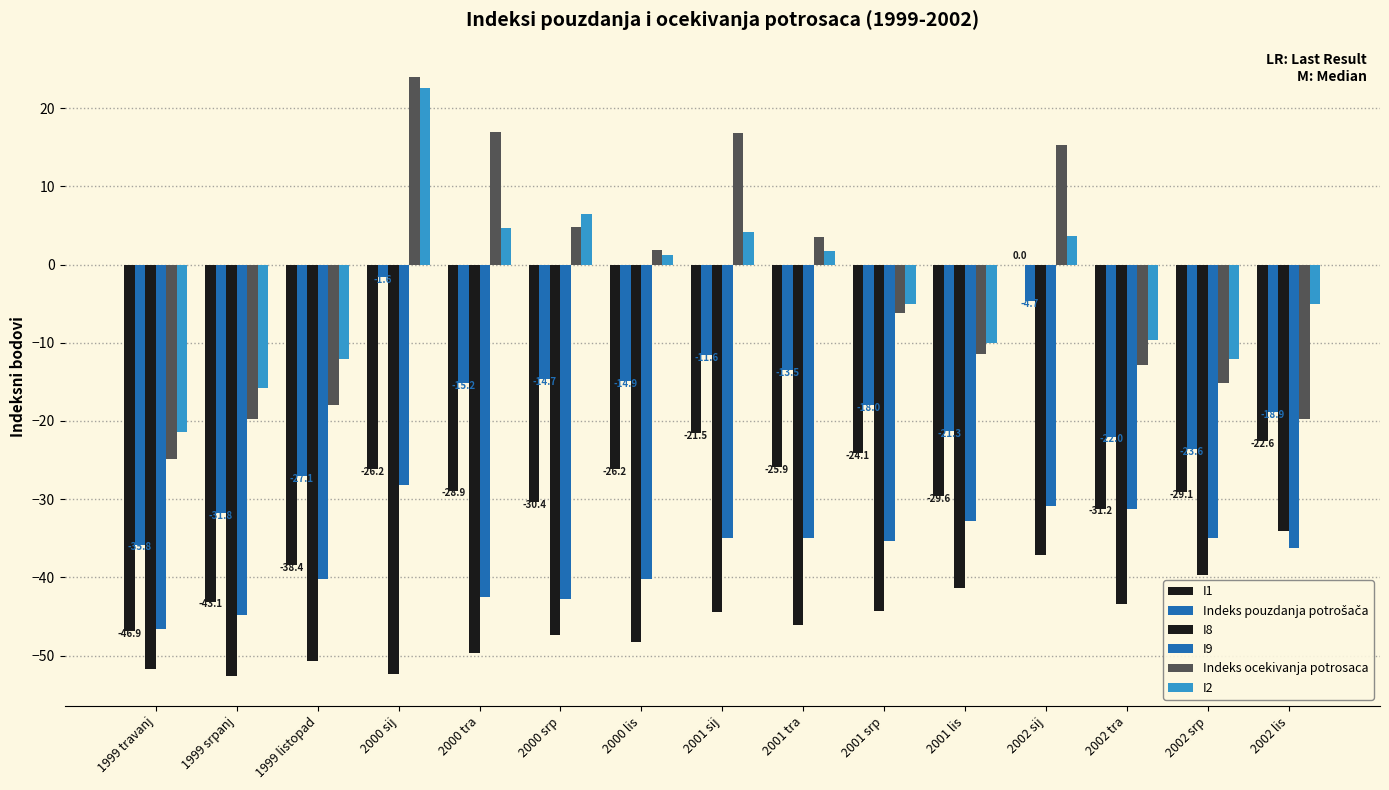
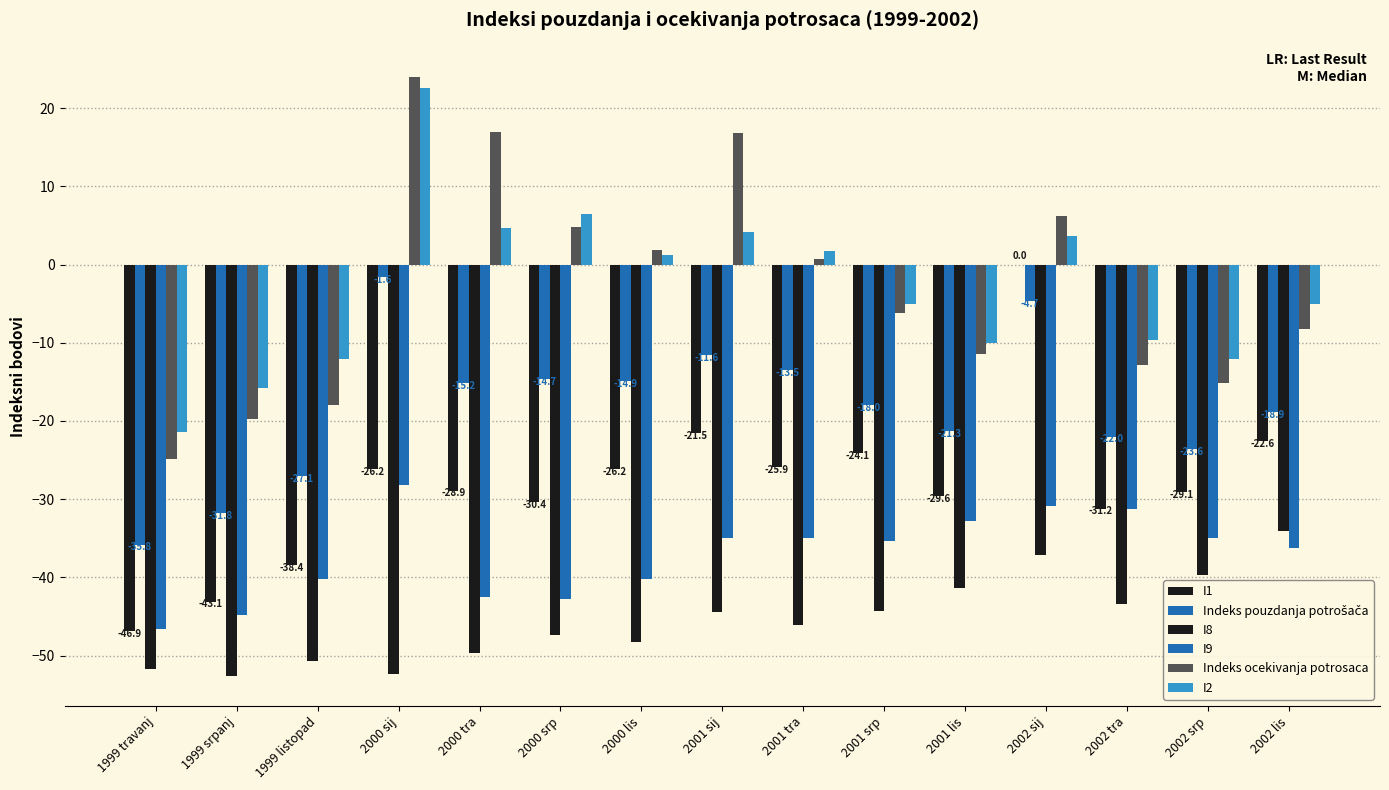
Indeks ocekivanja potrosaca, 2001 tra: 4 -> 1
Indeks ocekivanja potrosaca, 2002 sij: 15 -> 6
Indeks ocekivanja potrosaca, 2002 lis: -20 -> -8
